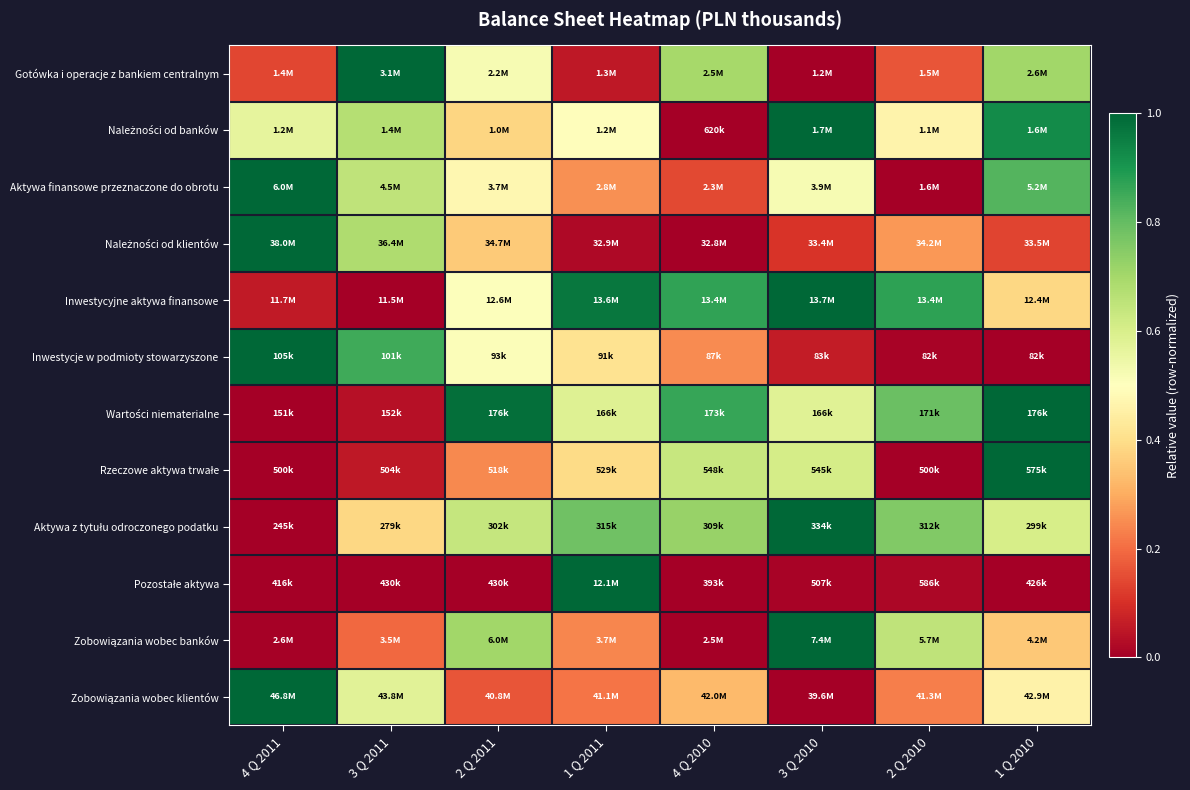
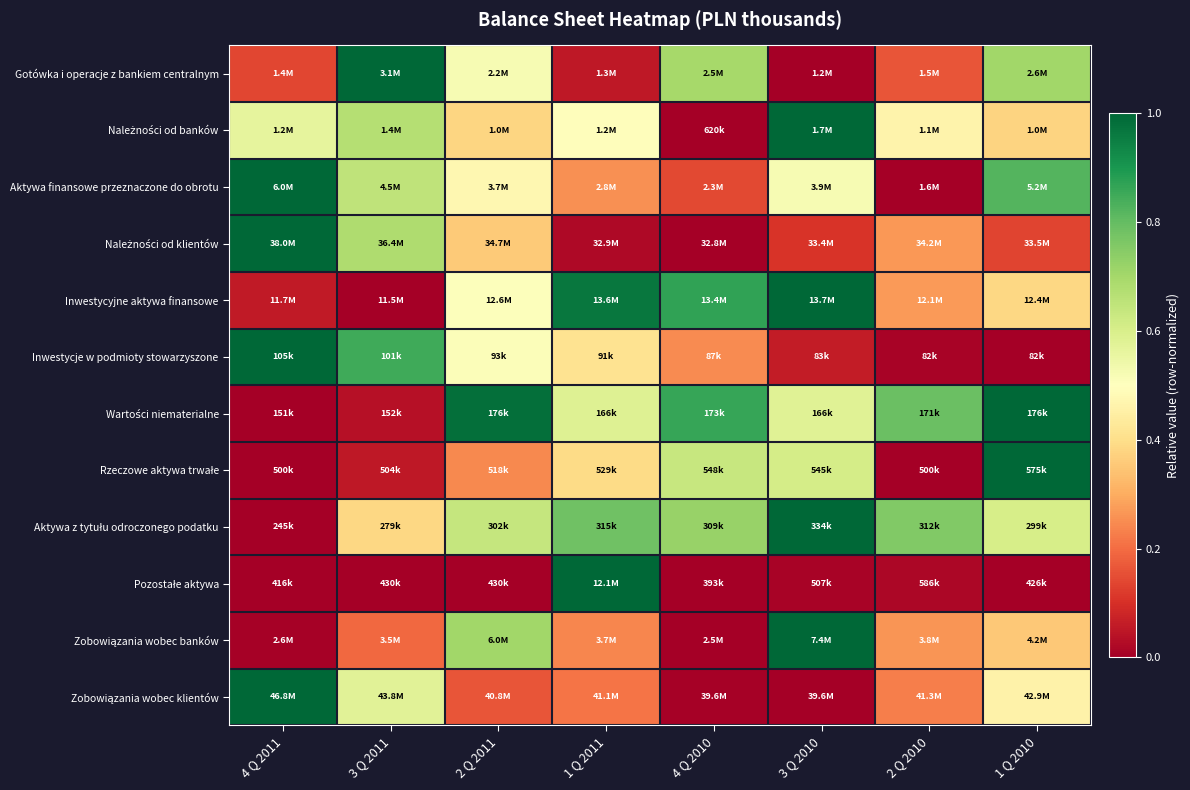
Należności od banków, 1 Q 2010: 1.6M -> 1.0M
Inwestycyjne aktywa finansowe, 2 Q 2010: 13.4M -> 12.1M
Zobowiązania wobec banków, 2 Q 2010: 5.7M -> 3.8M
Zobowiązania wobec klientów, 4 Q 2010: 42.0M -> 39.6M
